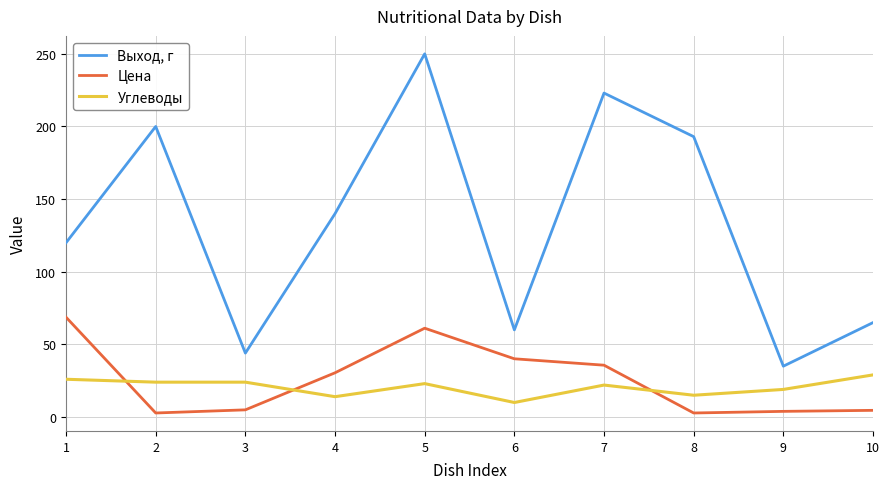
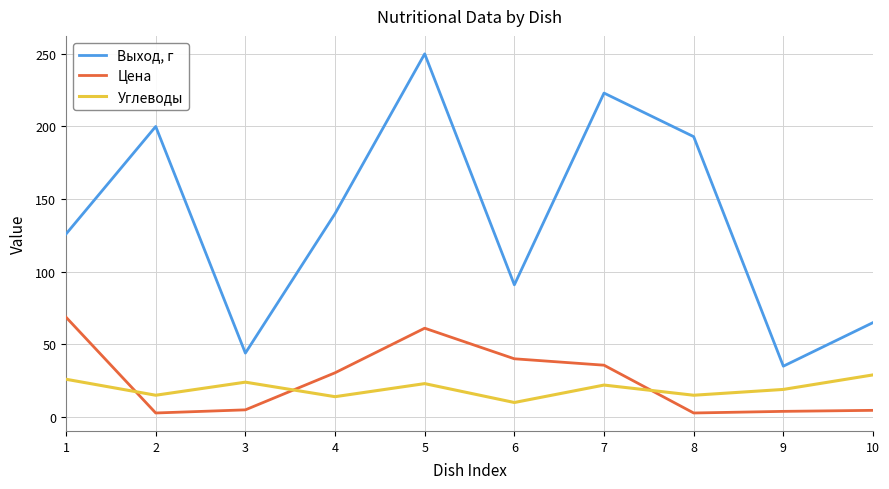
Выход, г, 1: 120 -> 126
Углеводы, 2: 24 -> 15
Выход, г, 6: 60 -> 91
